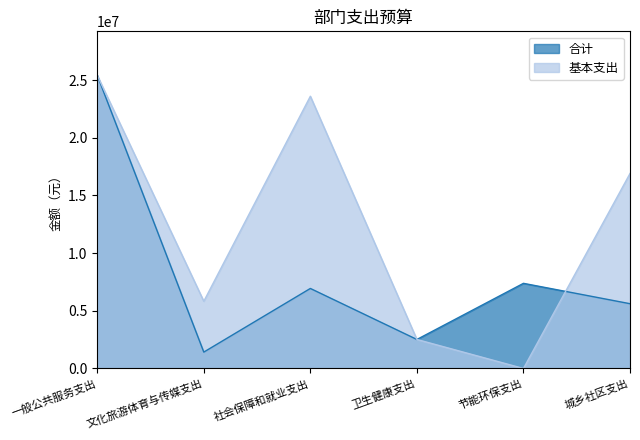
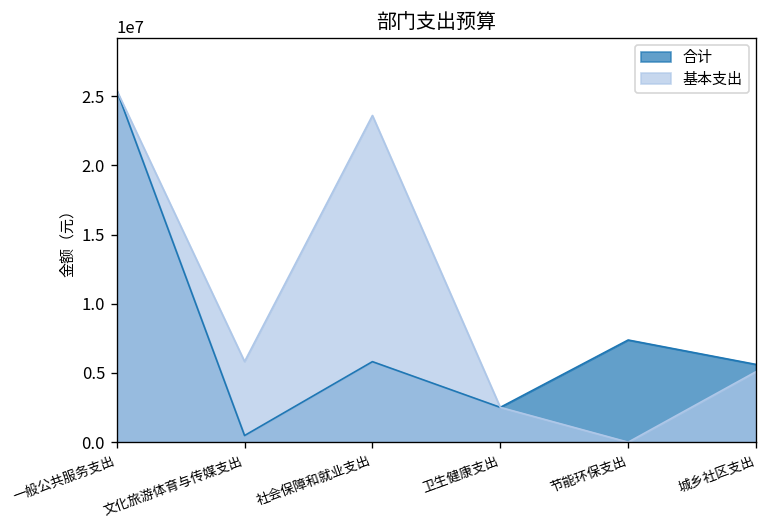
合计, 文化旅游体育与传媒支出: 1400000 -> 500000
合计, 社会保障和就业支出: 6900000 -> 5800000
基本支出, 城乡社区支出: 16900000 -> 5100000
